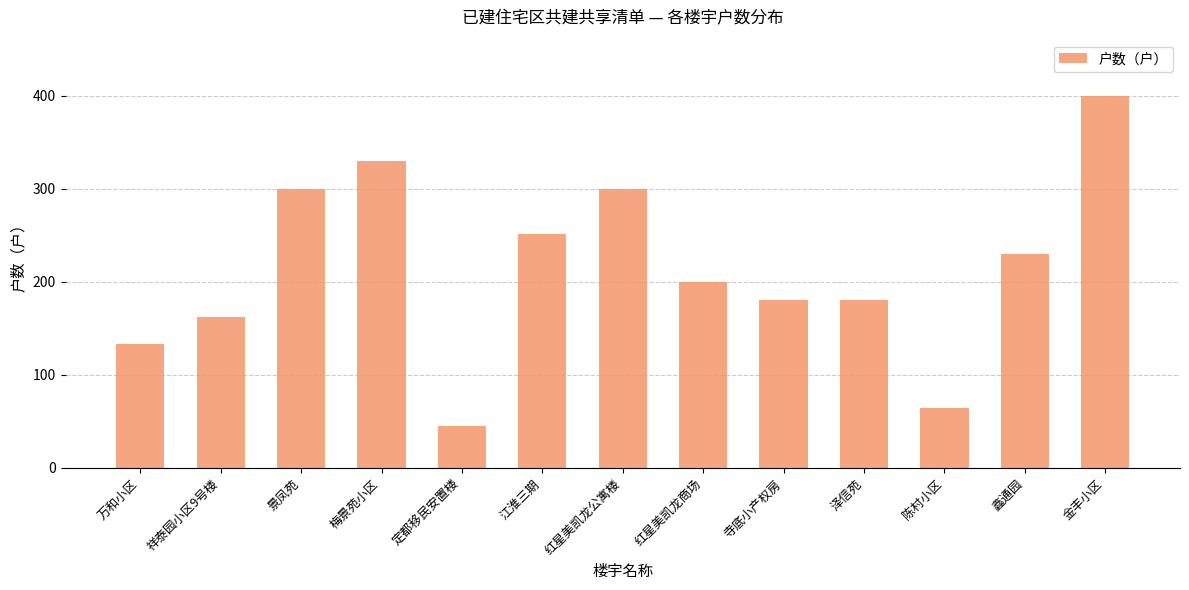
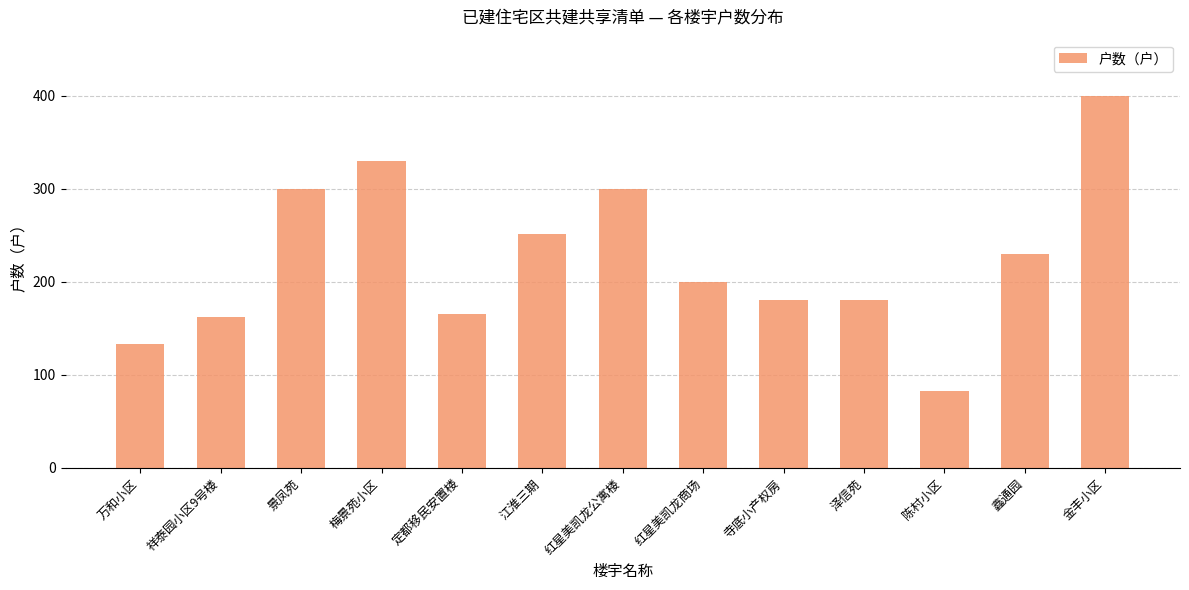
定都移民安置楼: 50 -> 170
陈村小区: 60 -> 80
